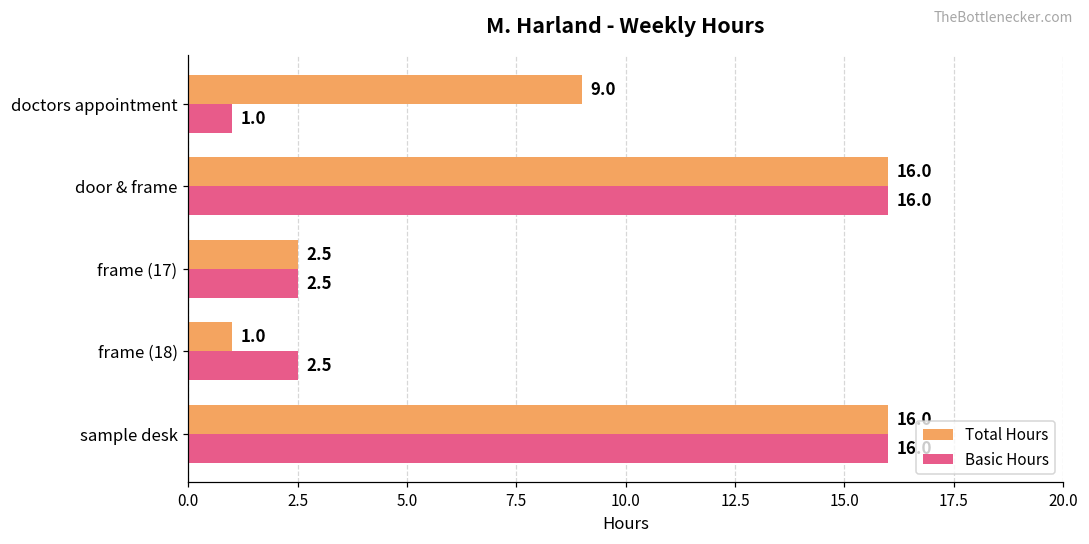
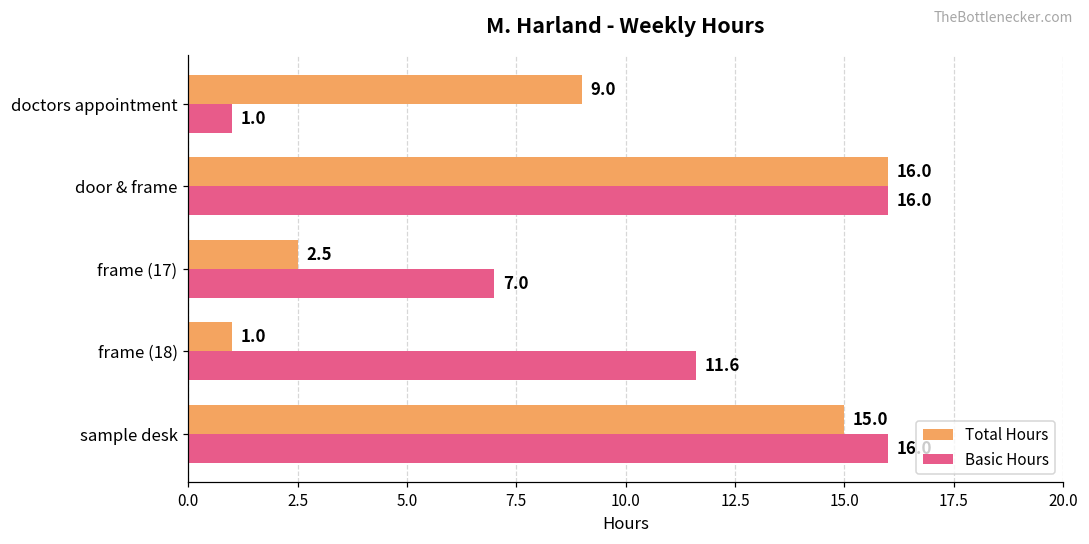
Basic Hours, frame (17): 2.5 -> 7.0
Basic Hours, frame (18): 2.5 -> 11.6
Total Hours, sample desk: 16 -> 15
